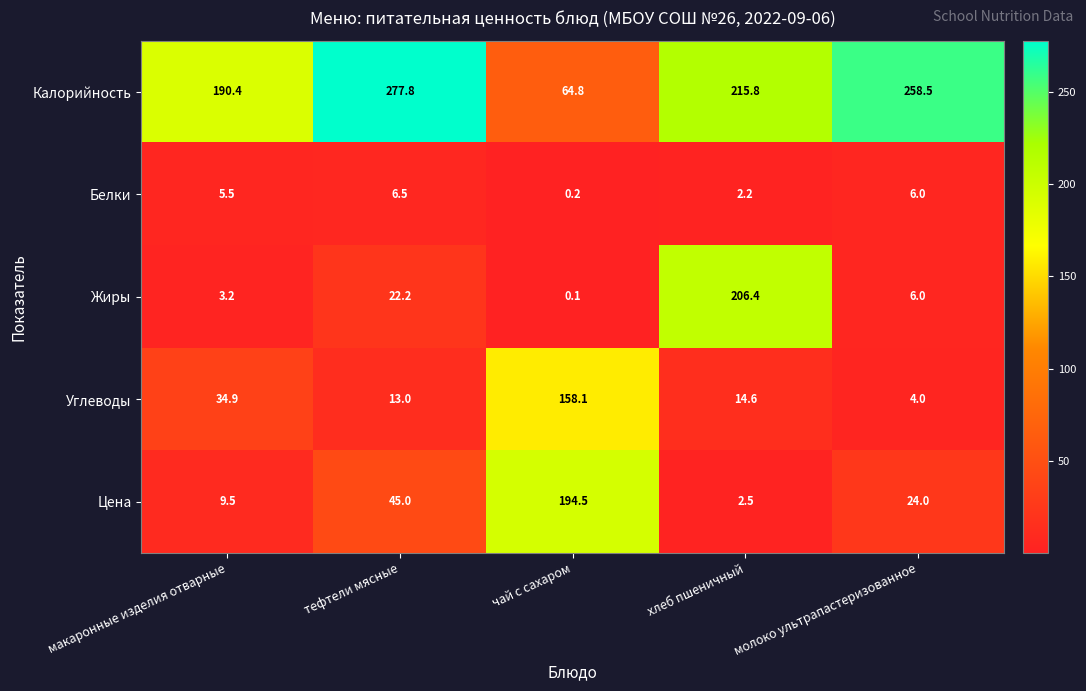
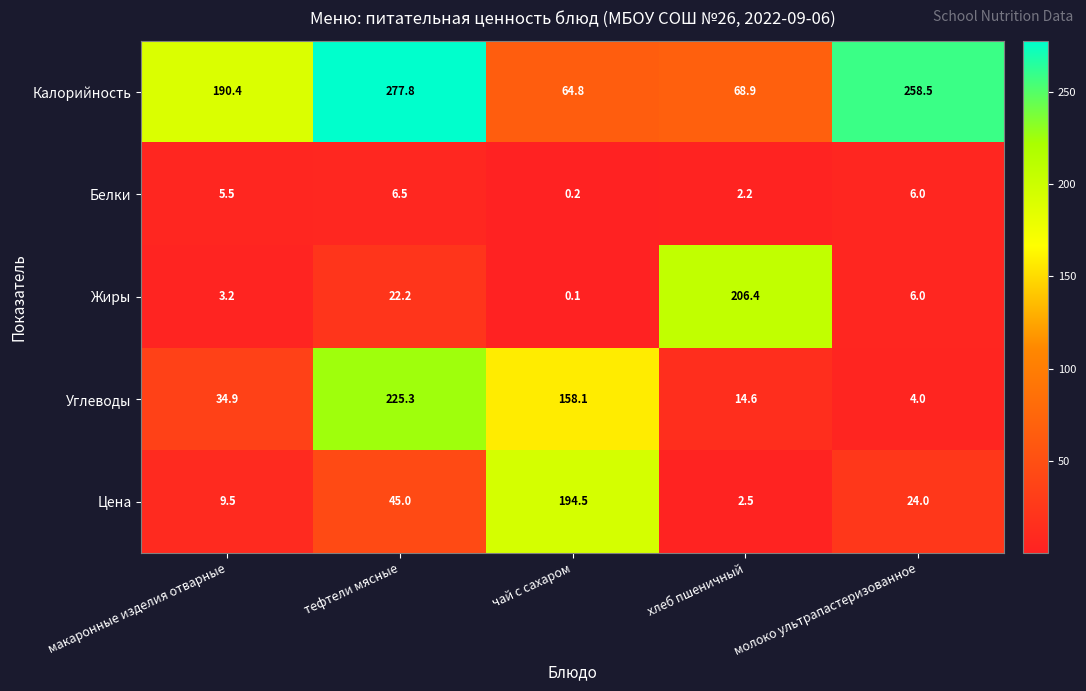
Калорийность, хлеб пшеничный: 215.8 -> 68.9
Углеводы, тефтели мясные: 13.0 -> 225.3
